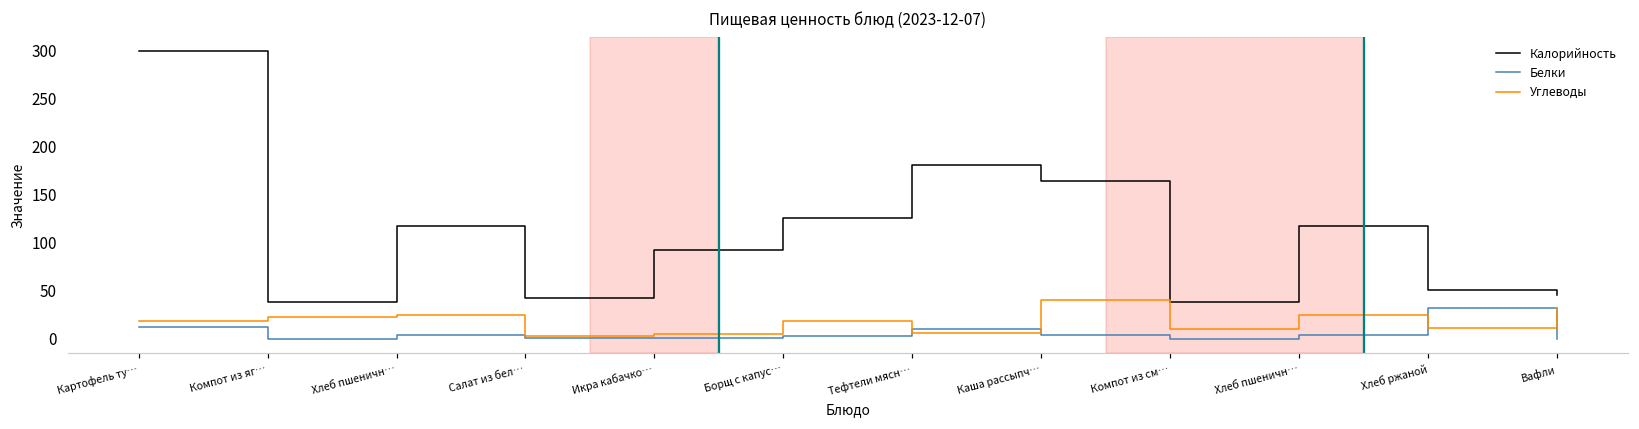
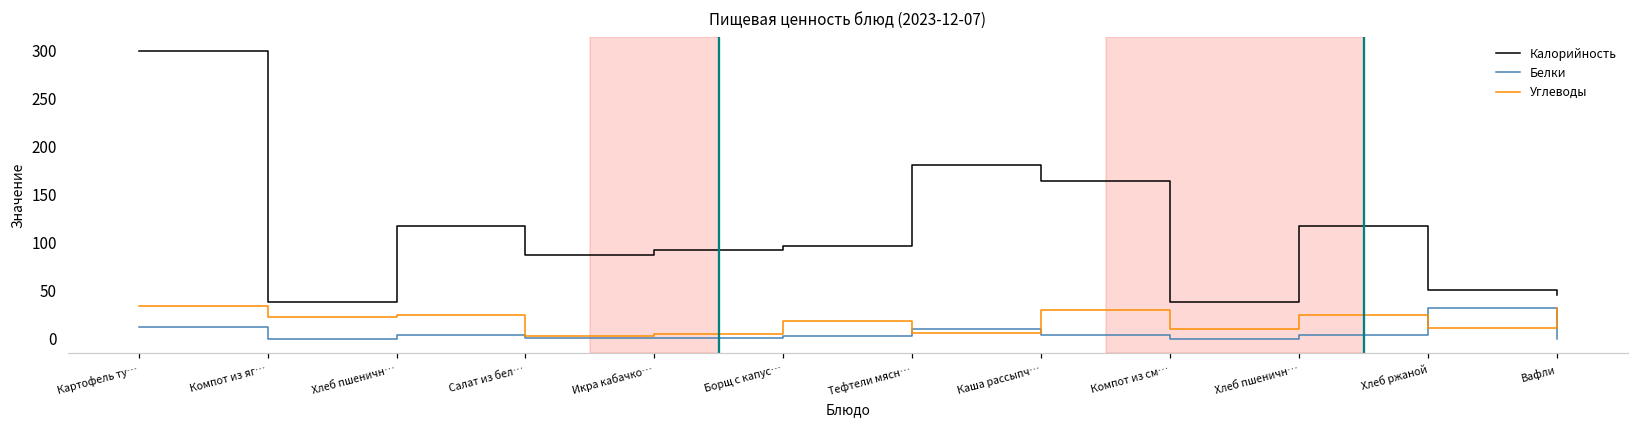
Углеводы, Картофель ту…: 20 -> 30
Калорийность, Салат из бел…: 40 -> 90
Калорийность, Борщ с капус…: 130 -> 100
Углеводы, Каша рассыпч…: 40 -> 30
